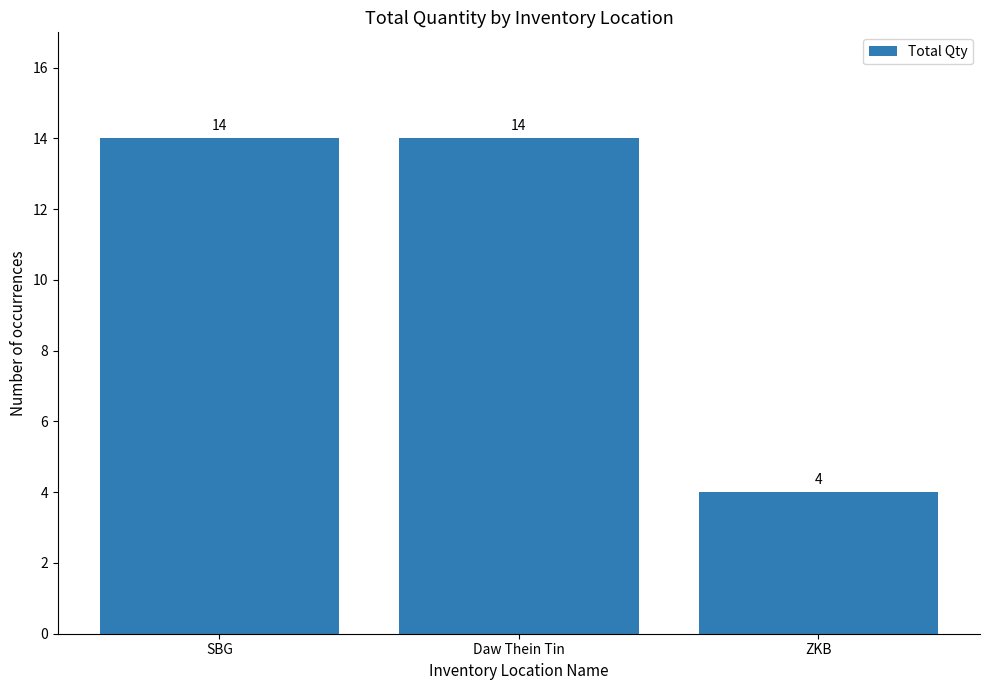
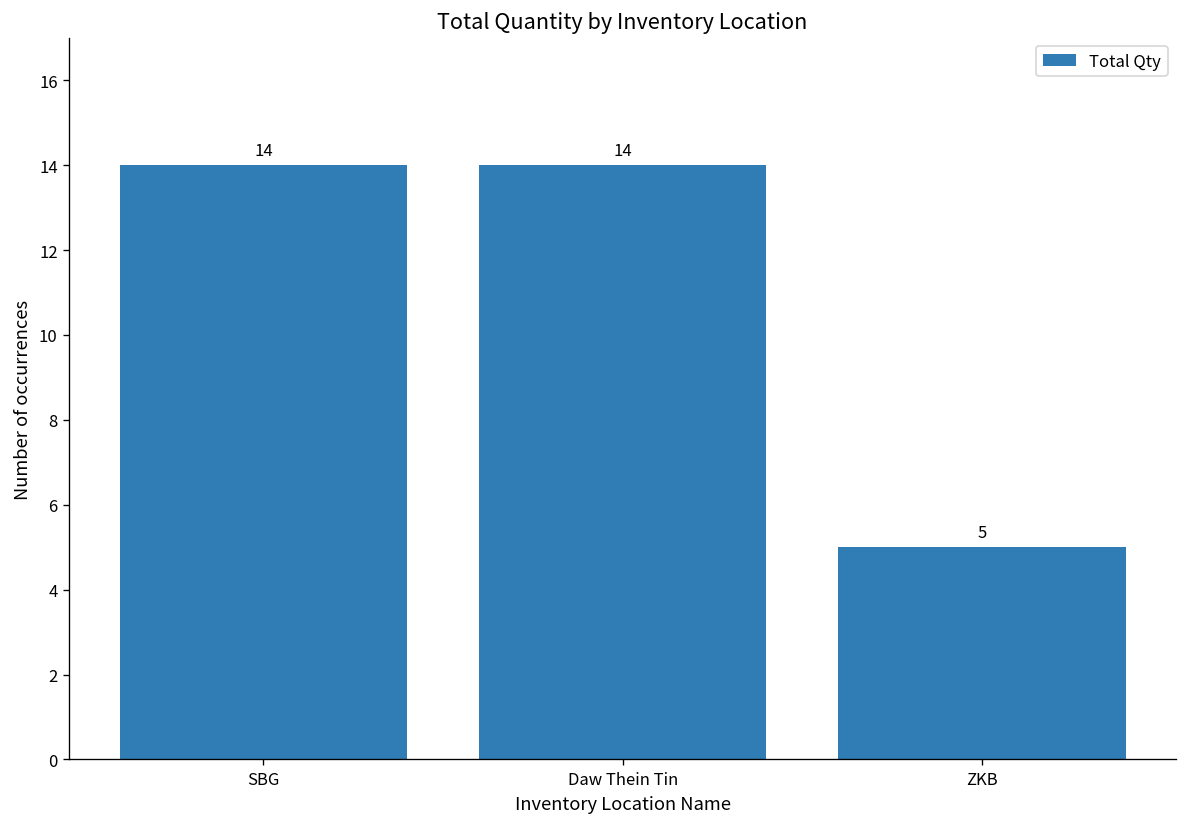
ZKB: 4 -> 5
